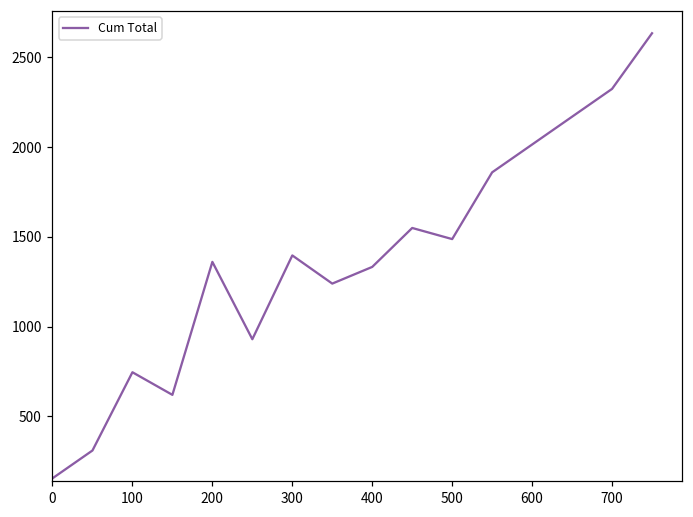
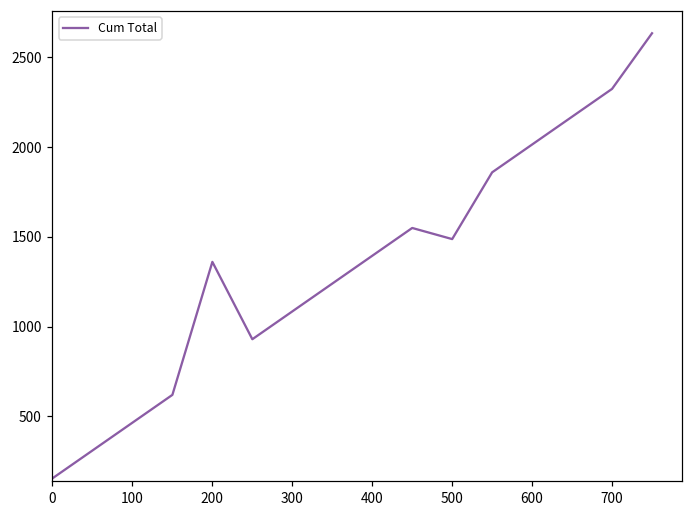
100: 750 -> 470
300: 1400 -> 1090
400: 1330 -> 1400
